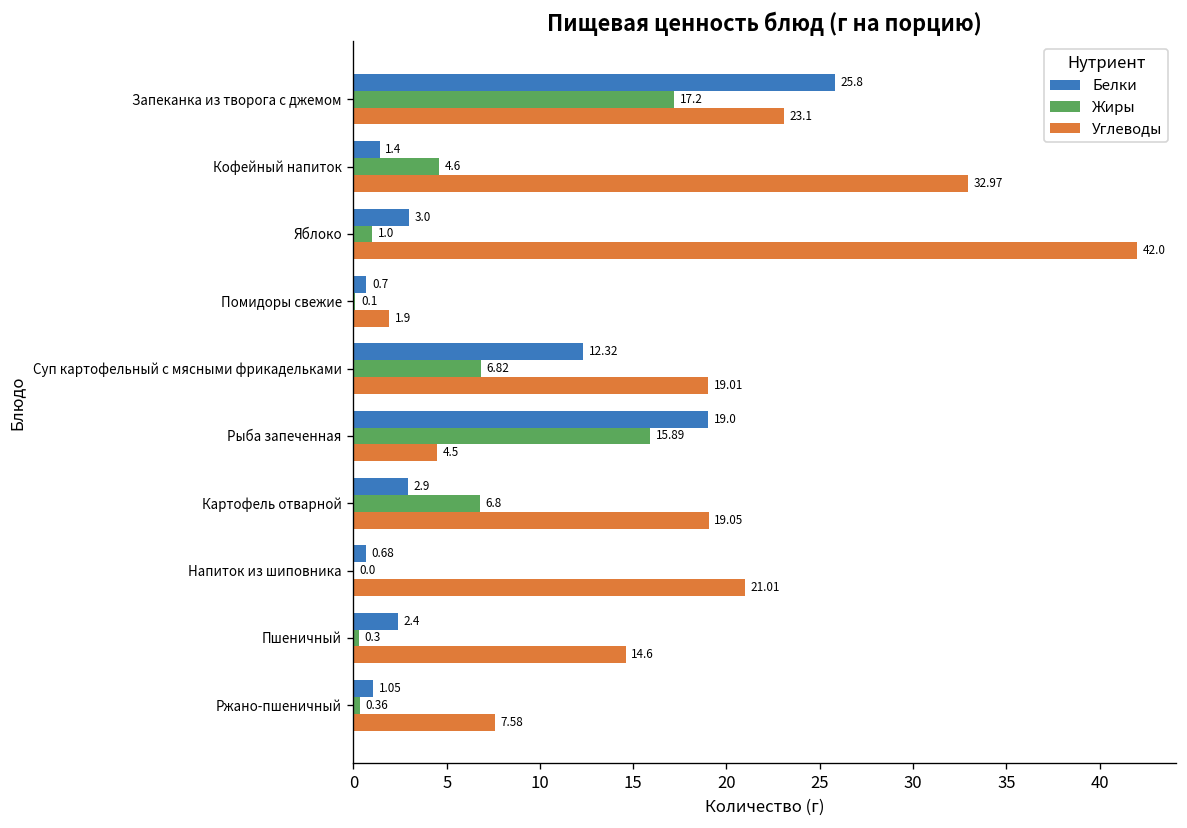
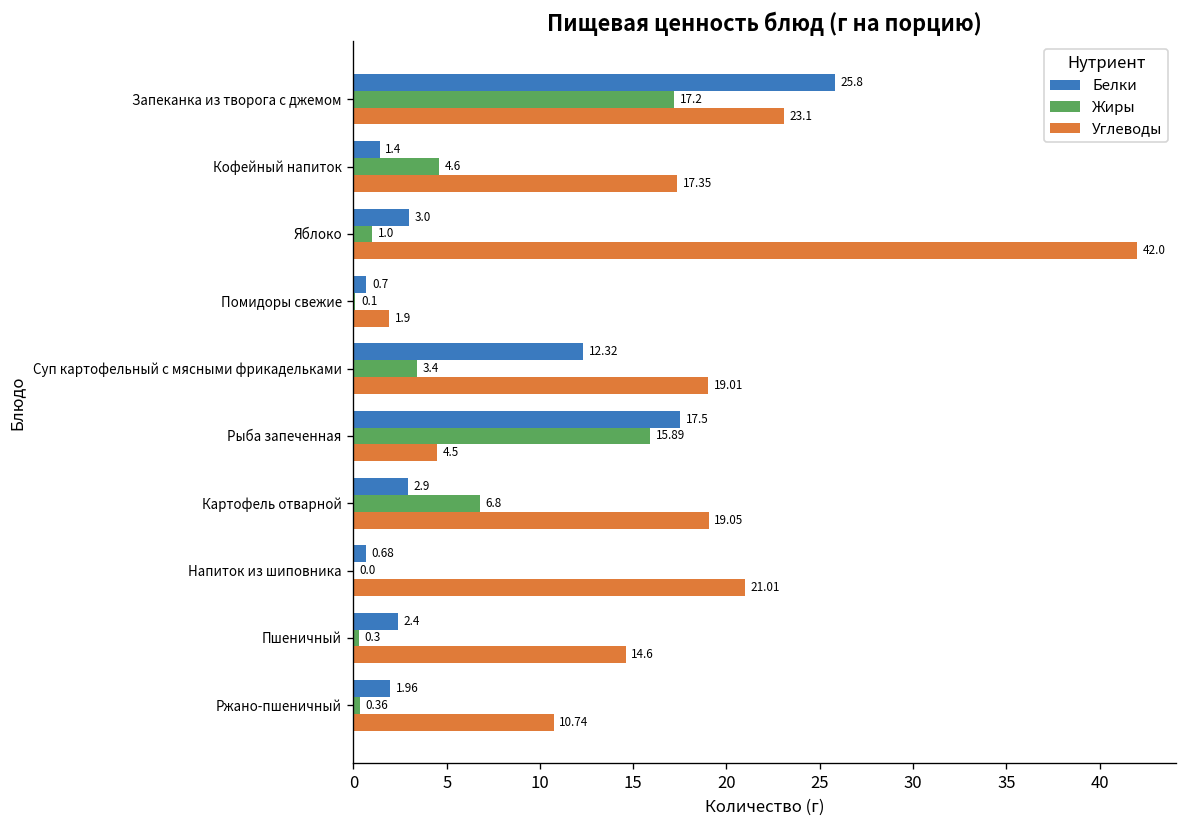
Углеводы, Кофейный напиток: 32.97 -> 17.35
Жиры, Суп картофельный с мясными фрикадельками: 6.82 -> 3.4
Белки, Рыба запеченная: 19.0 -> 17.5
Белки, Ржано-пшеничный: 1.05 -> 1.96
Углеводы, Ржано-пшеничный: 7.58 -> 10.74
